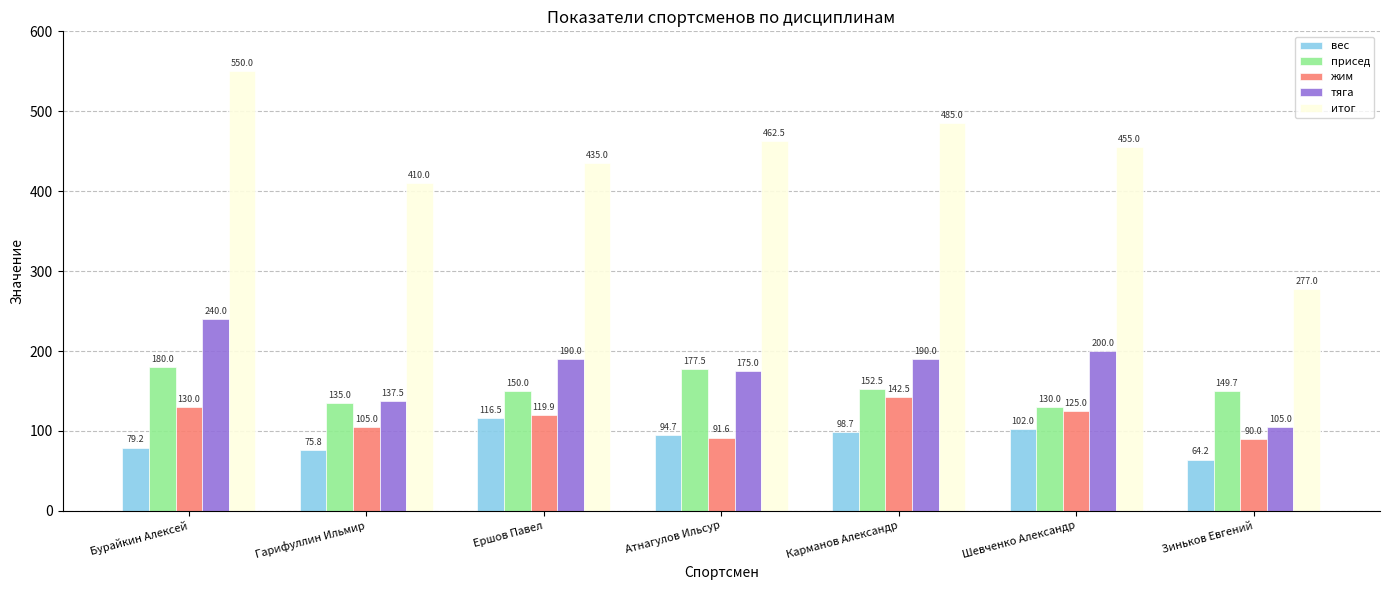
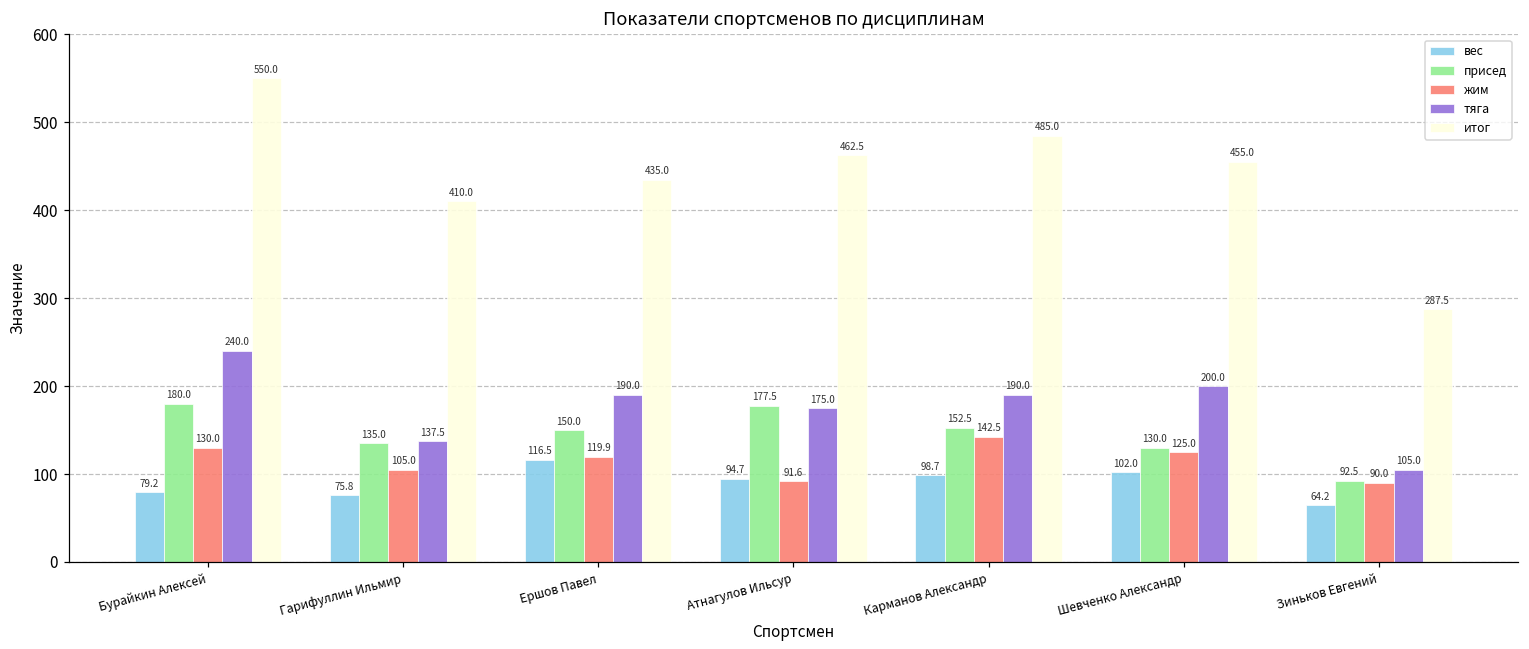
присед, Зиньков Евгений: 149.7 -> 92.5
итог, Зиньков Евгений: 277.0 -> 287.5
